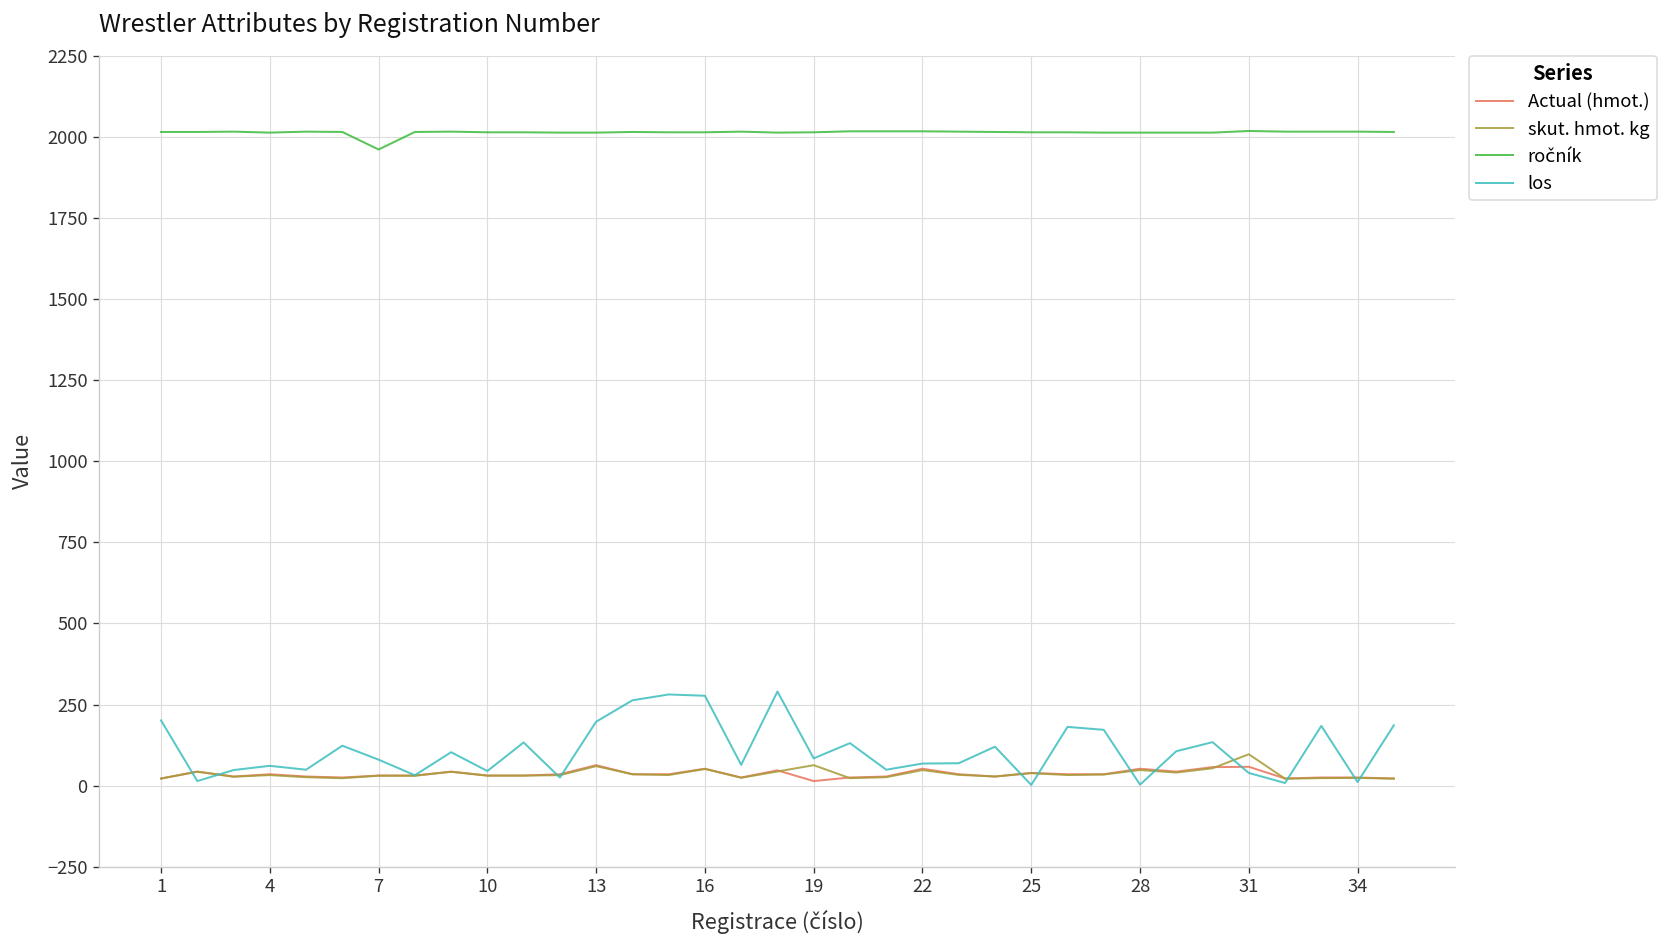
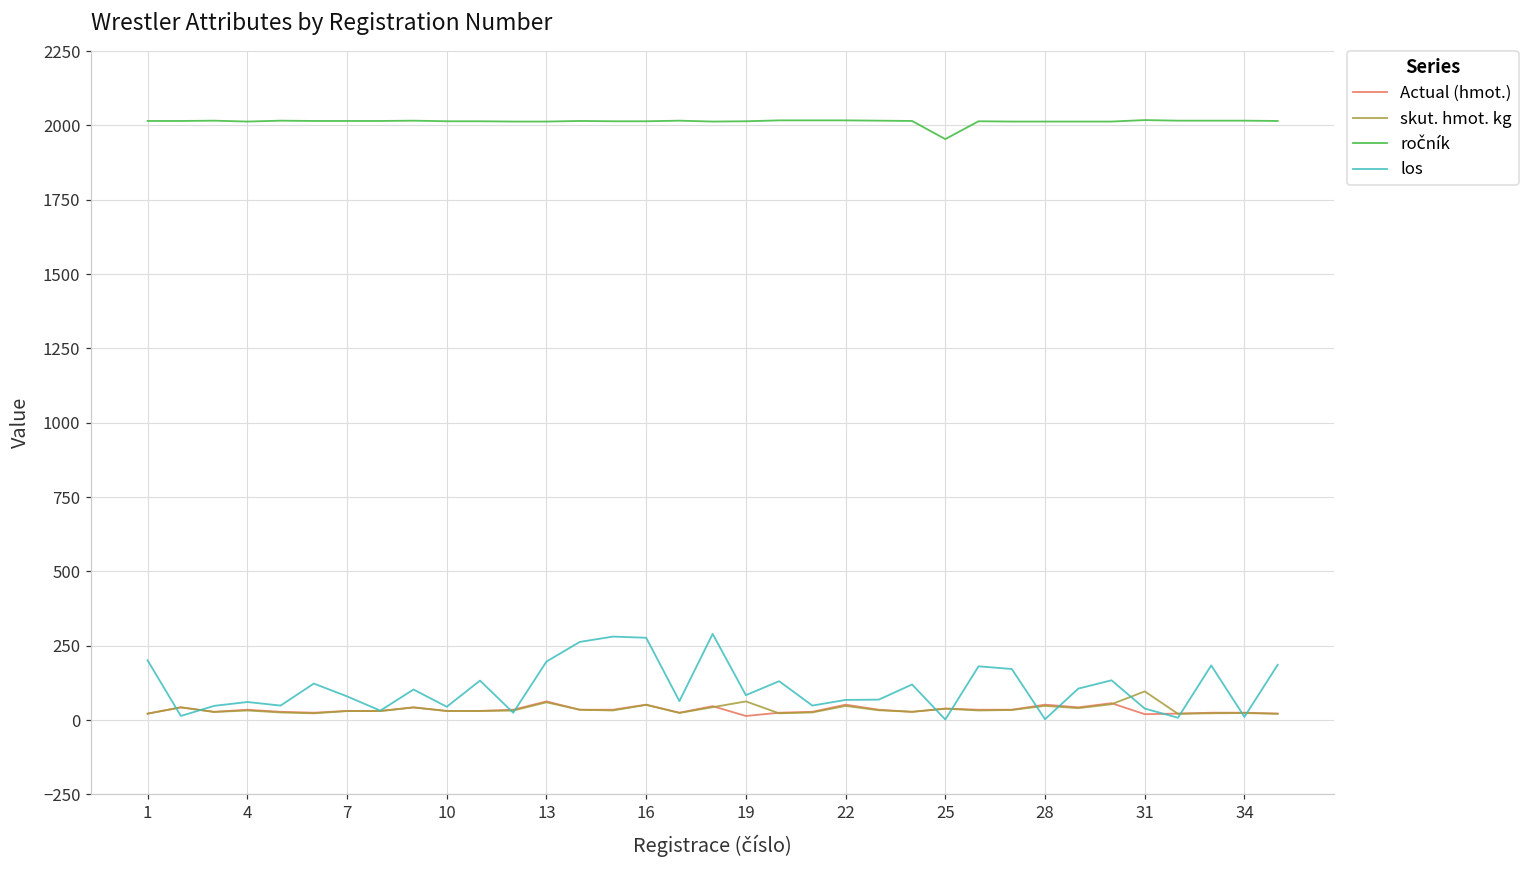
ročník, 7: 1960 -> 2020
ročník, 25: 2010 -> 1950
Actual (hmot.), 31: 60 -> 20
